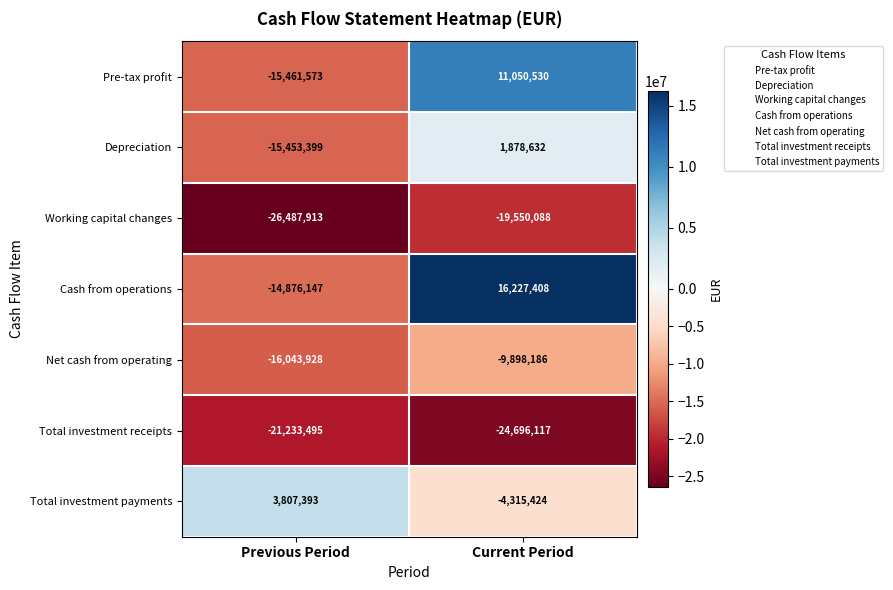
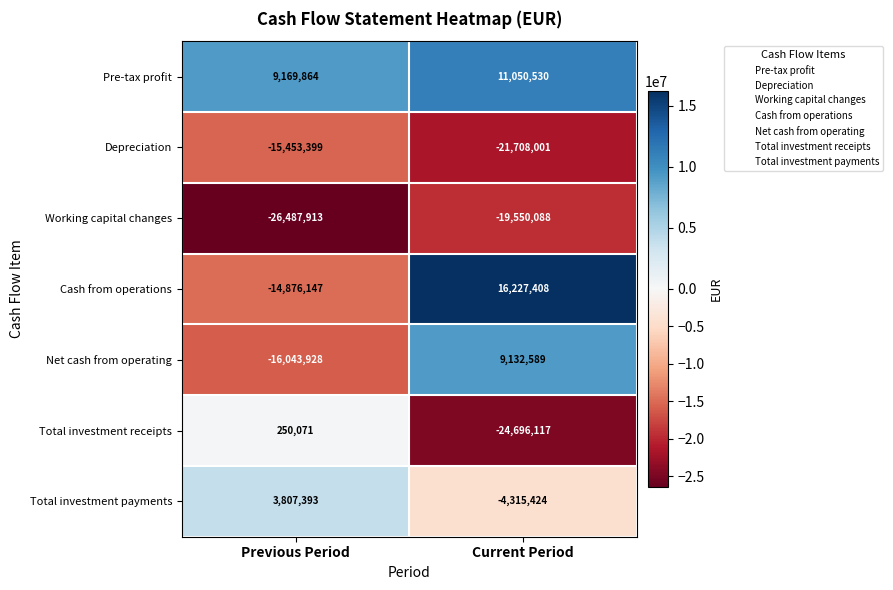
Pre-tax profit, Previous Period: -15,461,573 -> 9,169,864
Depreciation, Current Period: 1,878,632 -> -21,708,001
Net cash from operating, Current Period: -9,898,186 -> 9,132,589
Total investment receipts, Previous Period: -21,233,495 -> 250,071
